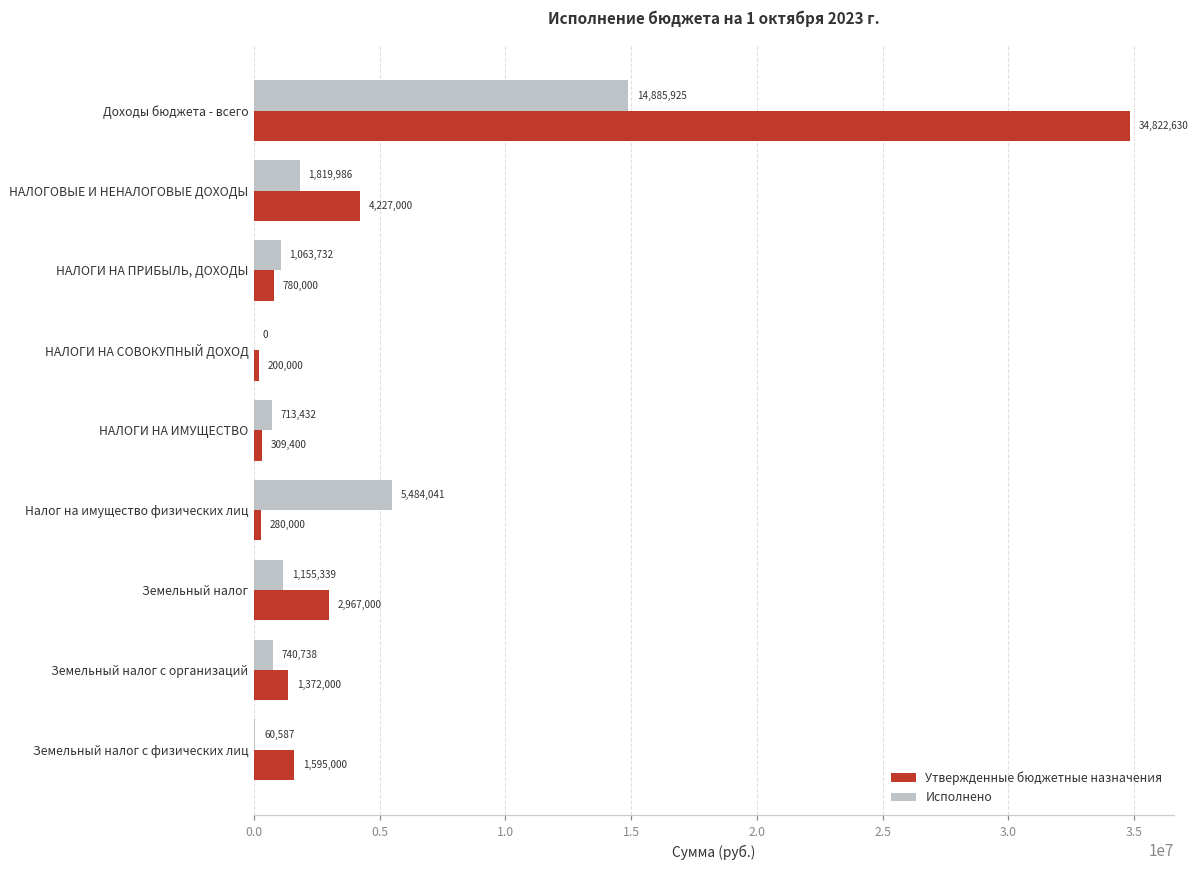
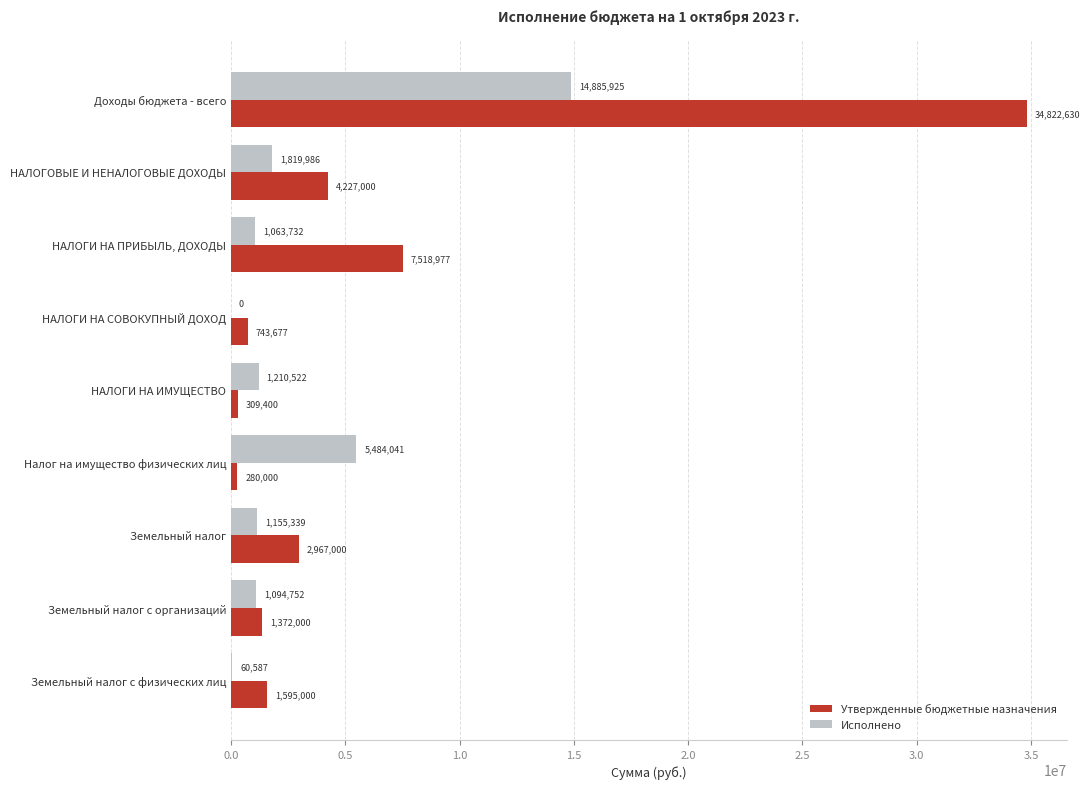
Утвержденные бюджетные назначения, НАЛОГИ НА ПРИБЫЛЬ, ДОХОДЫ: 780,000 -> 7,518,977
Утвержденные бюджетные назначения, НАЛОГИ НА СОВОКУПНЫЙ ДОХОД: 200,000 -> 743,677
Исполнено, НАЛОГИ НА ИМУЩЕСТВО: 713,432 -> 1,210,522
Исполнено, Земельный налог с организаций: 740,738 -> 1,094,752
